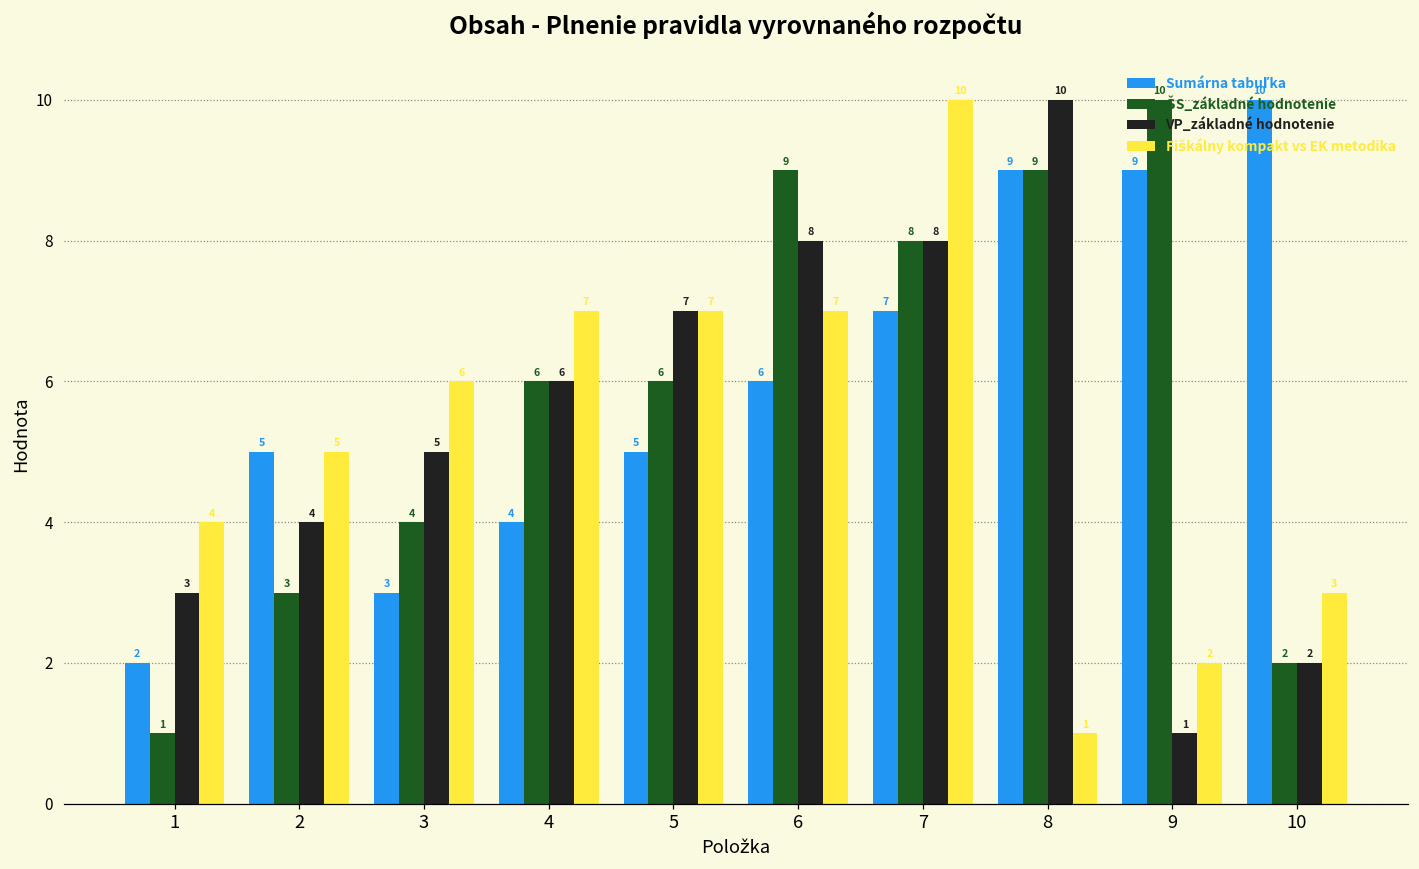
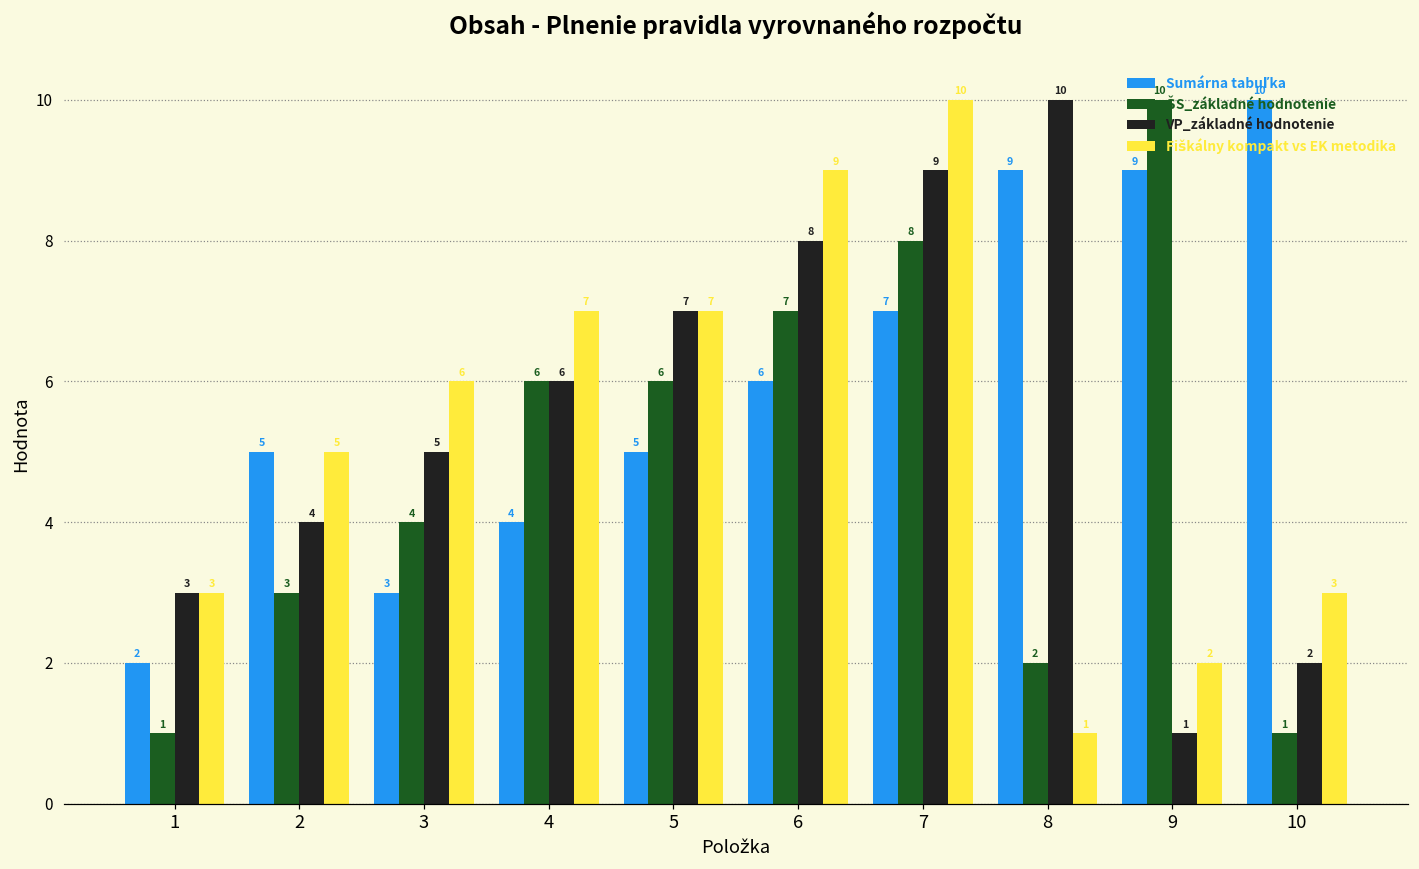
Fiškálny kompakt vs EK metodika, 1: 4 -> 3
ŠS_základné hodnotenie, 6: 9 -> 7
Fiškálny kompakt vs EK metodika, 6: 7 -> 9
VP_základné hodnotenie, 7: 8 -> 9
ŠS_základné hodnotenie, 8: 9 -> 2
ŠS_základné hodnotenie, 10: 2 -> 1
